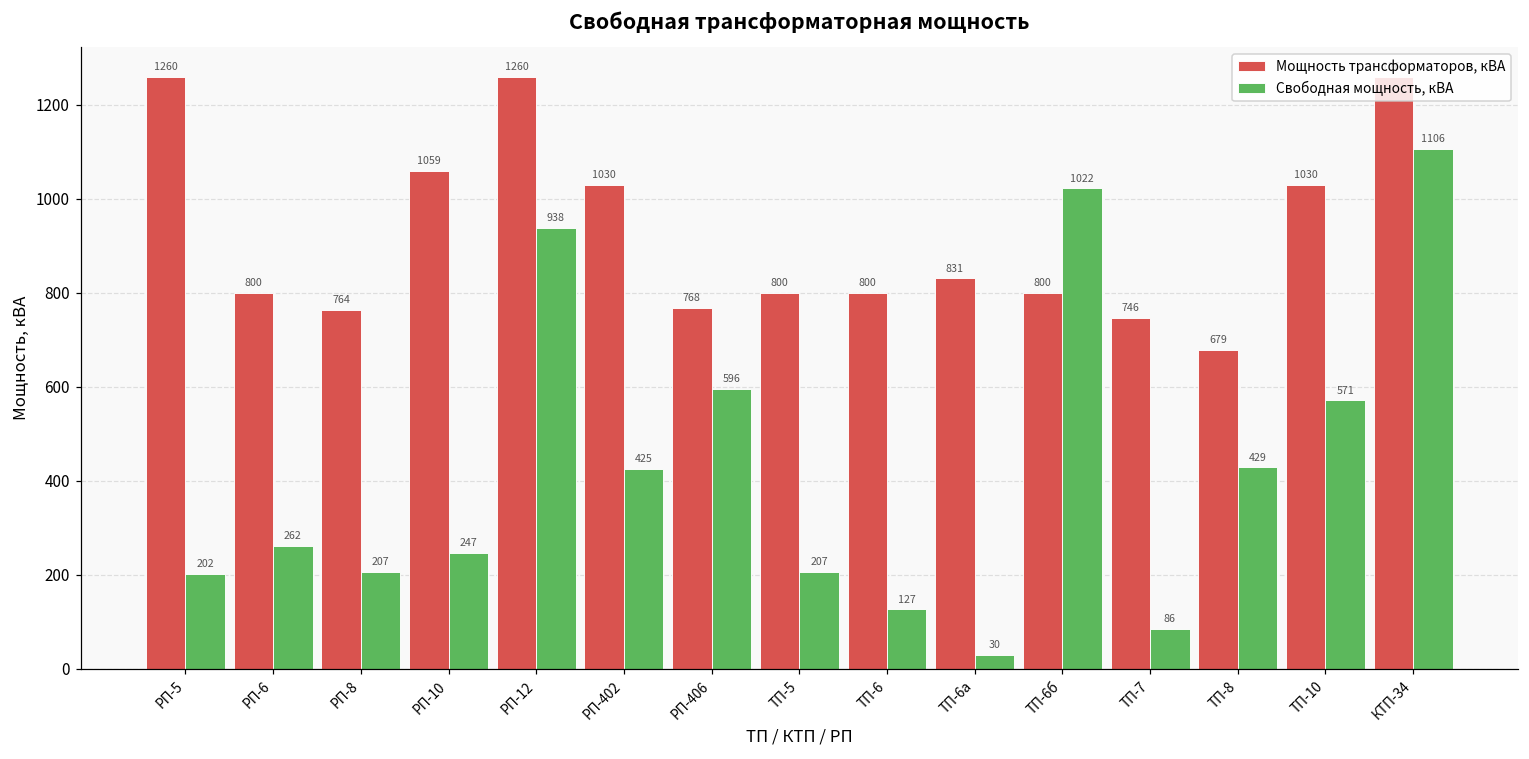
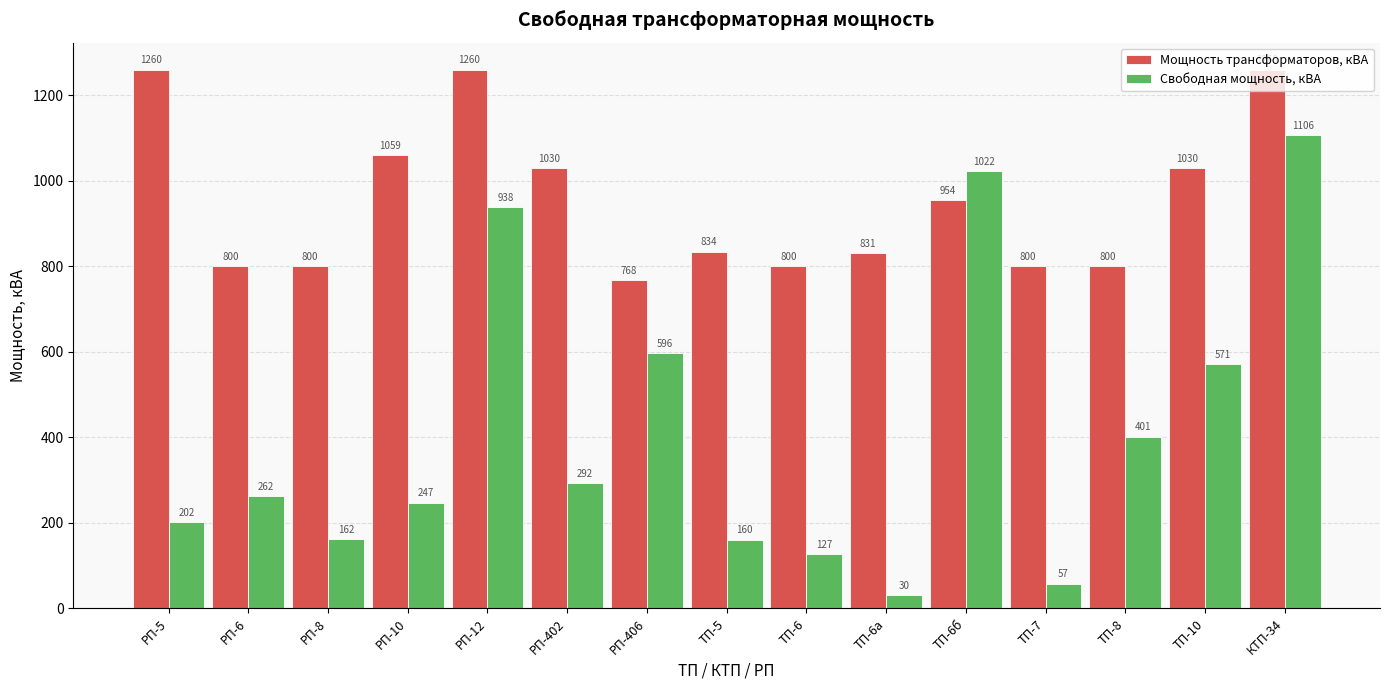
Мощность трансформаторов, кВА, РП-8: 764 -> 800
Свободная мощность, кВА, РП-8: 207 -> 162
Свободная мощность, кВА, РП-402: 425 -> 292
Мощность трансформаторов, кВА, ТП-5: 800 -> 834
Свободная мощность, кВА, ТП-5: 207 -> 160
Мощность трансформаторов, кВА, ТП-6б: 800 -> 954
Мощность трансформаторов, кВА, ТП-7: 746 -> 800
Свободная мощность, кВА, ТП-7: 86 -> 57
Мощность трансформаторов, кВА, ТП-8: 679 -> 800
Свободная мощность, кВА, ТП-8: 429 -> 401
